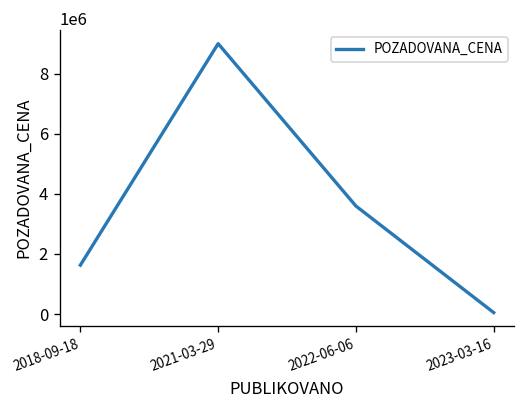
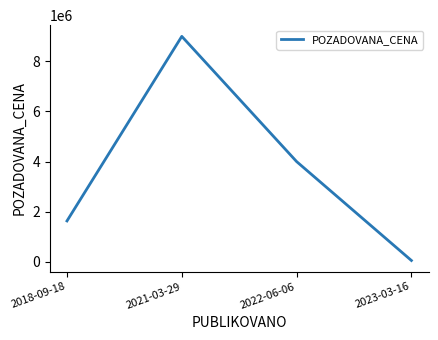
2022-06-06: 3600000 -> 4000000
